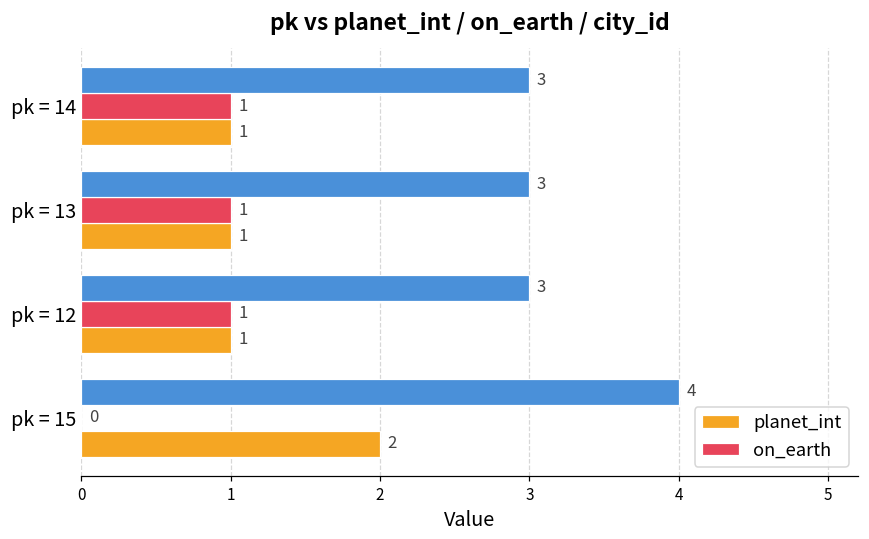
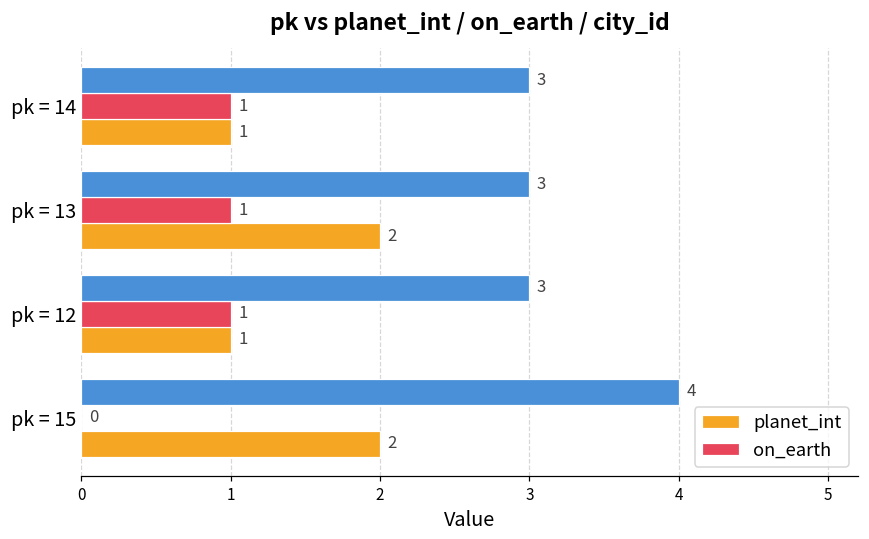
planet_int, pk = 13: 1 -> 2
